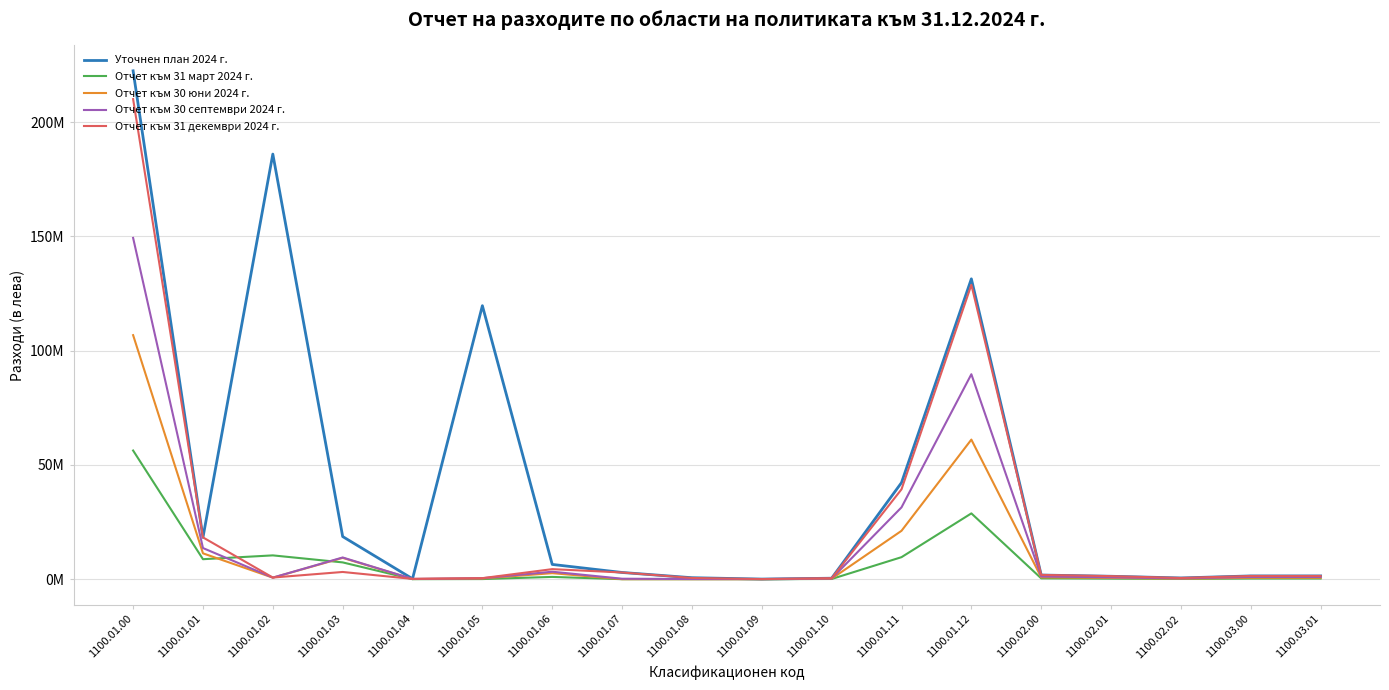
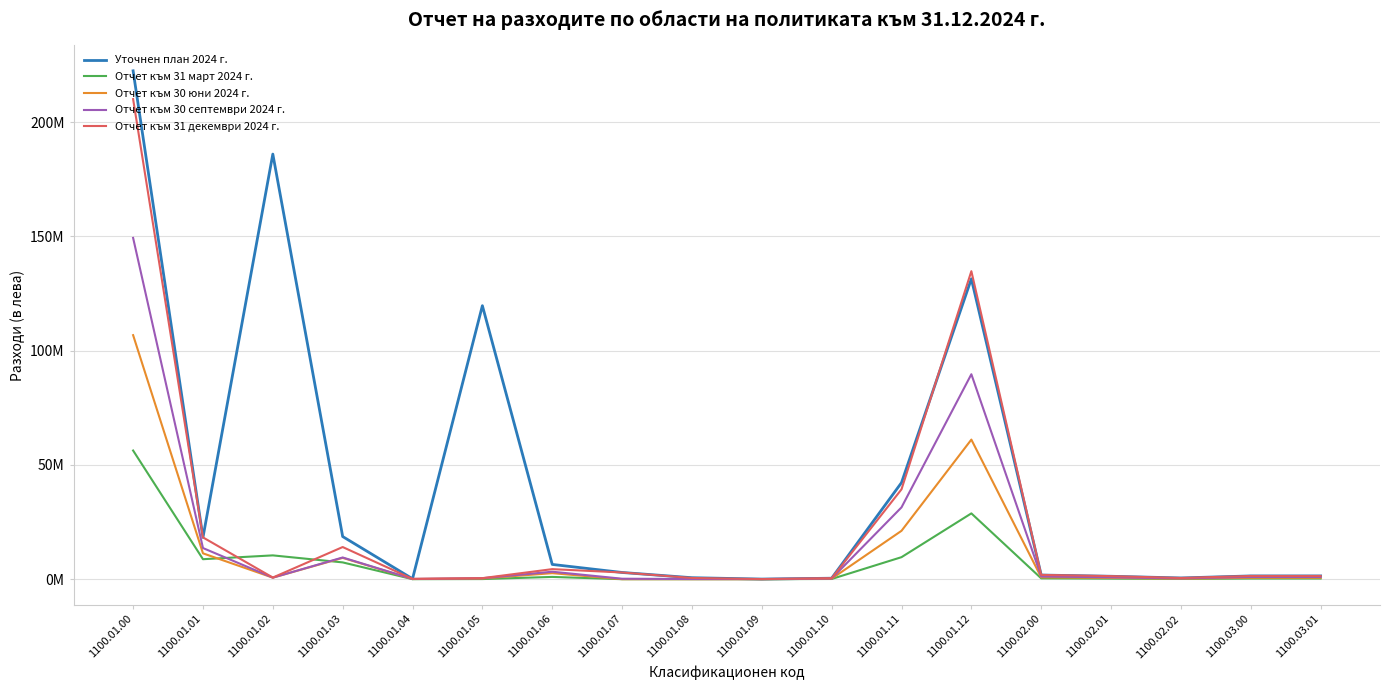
Отчет към 31 декември 2024 г., 1100.01.03: 3000000 -> 14000000
Отчет към 31 декември 2024 г., 1100.01.12: 129000000 -> 135000000
